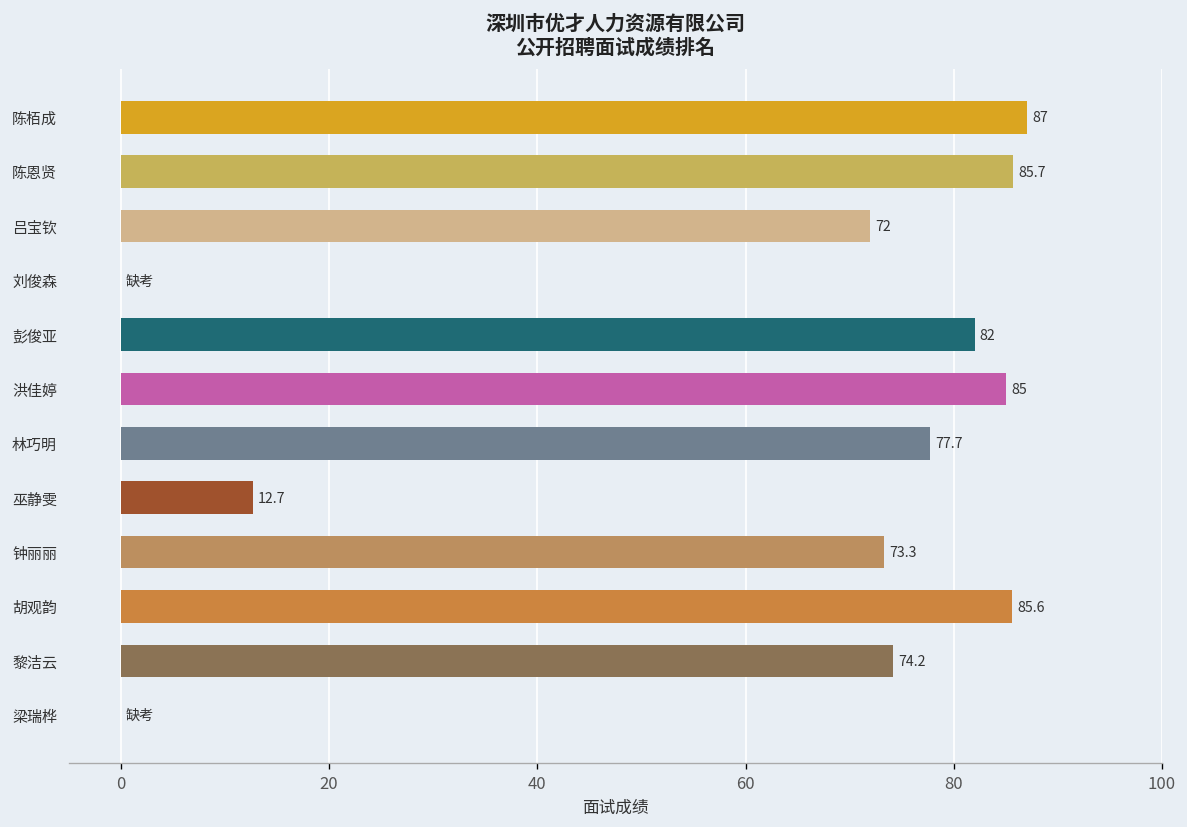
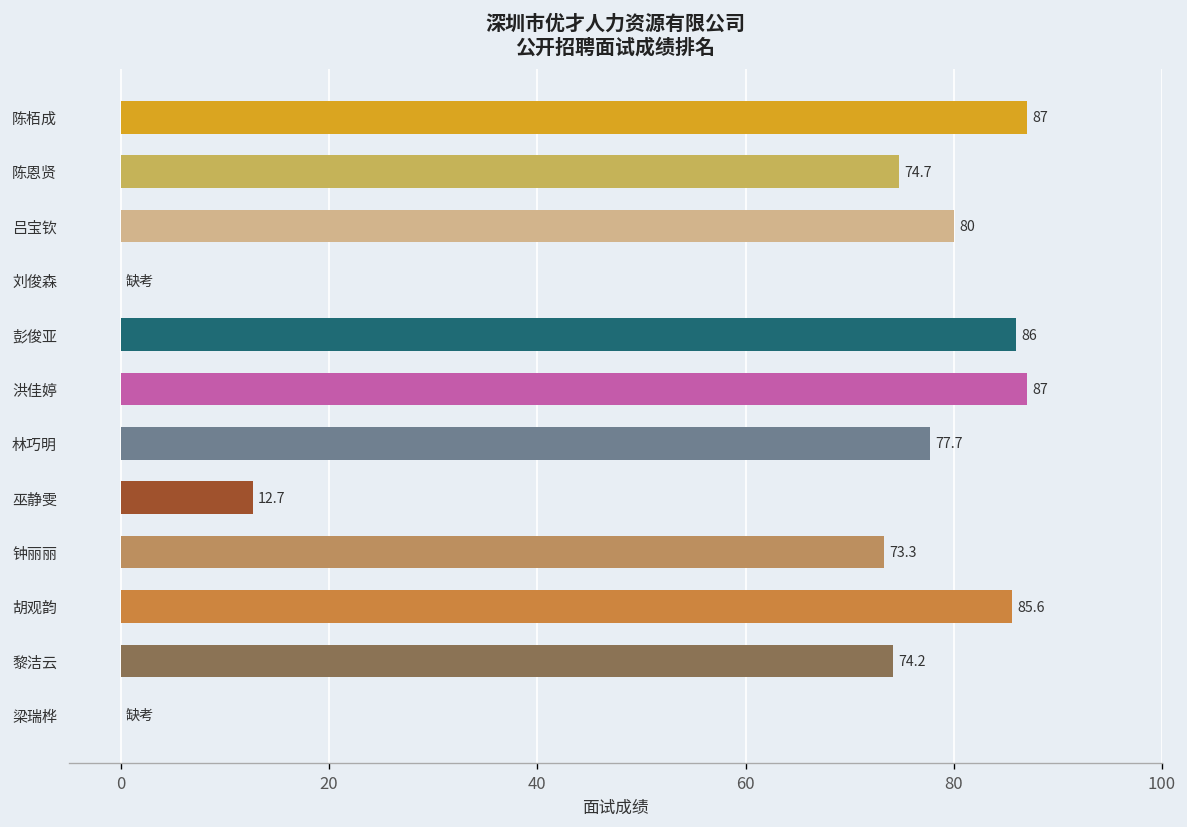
陈恩贤: 85.7 -> 74.7
吕宝钦: 72 -> 80
彭俊亚: 82 -> 86
洪佳婷: 85 -> 87
